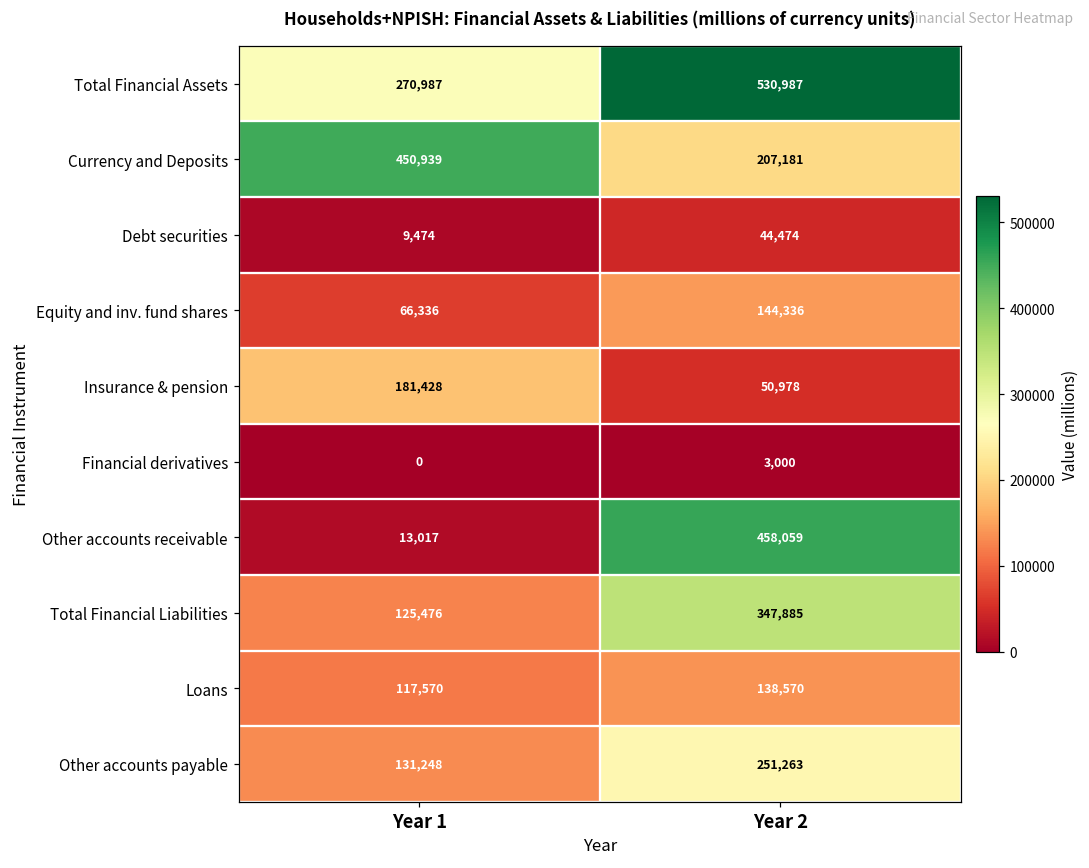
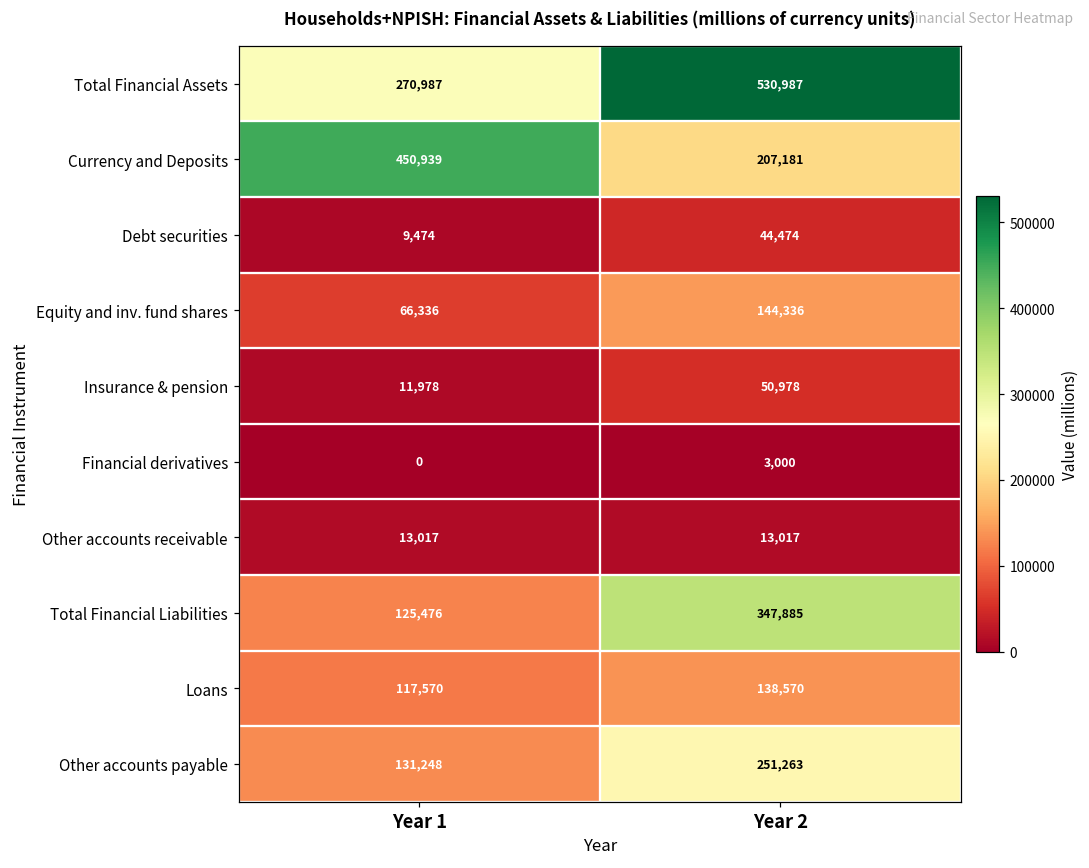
Insurance & pension, Year 1: 181,428 -> 11,978
Other accounts receivable, Year 2: 458,059 -> 13,017
